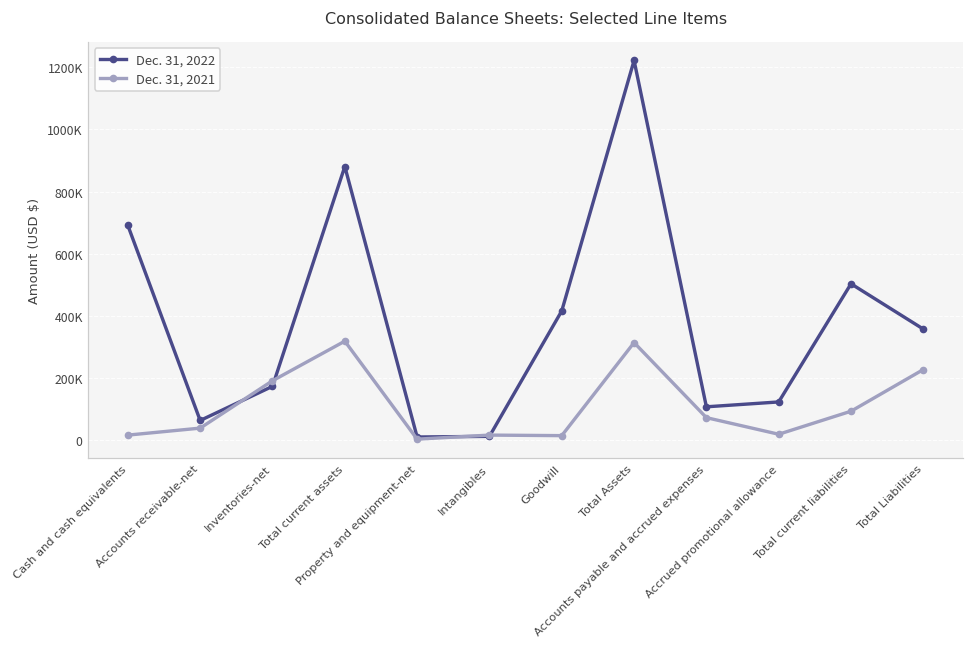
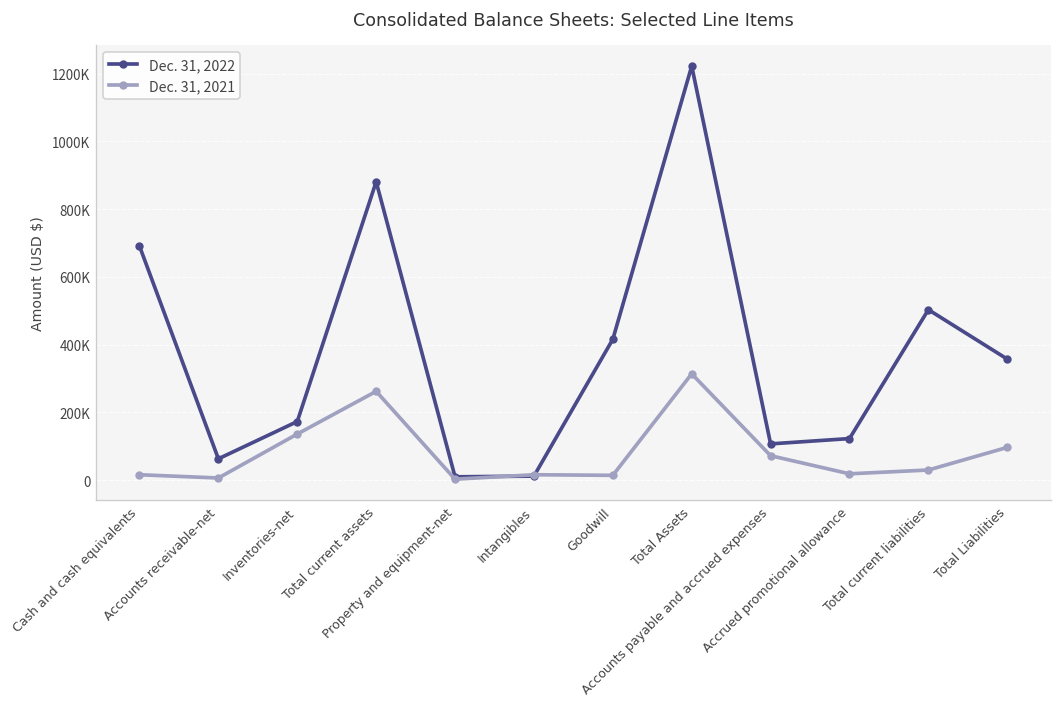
Dec. 31, 2021, Accounts receivable-net: 40000 -> 10000
Dec. 31, 2021, Inventories-net: 190000 -> 140000
Dec. 31, 2021, Total current assets: 320000 -> 260000
Dec. 31, 2021, Total current liabilities: 90000 -> 30000
Dec. 31, 2021, Total Liabilities: 230000 -> 100000
